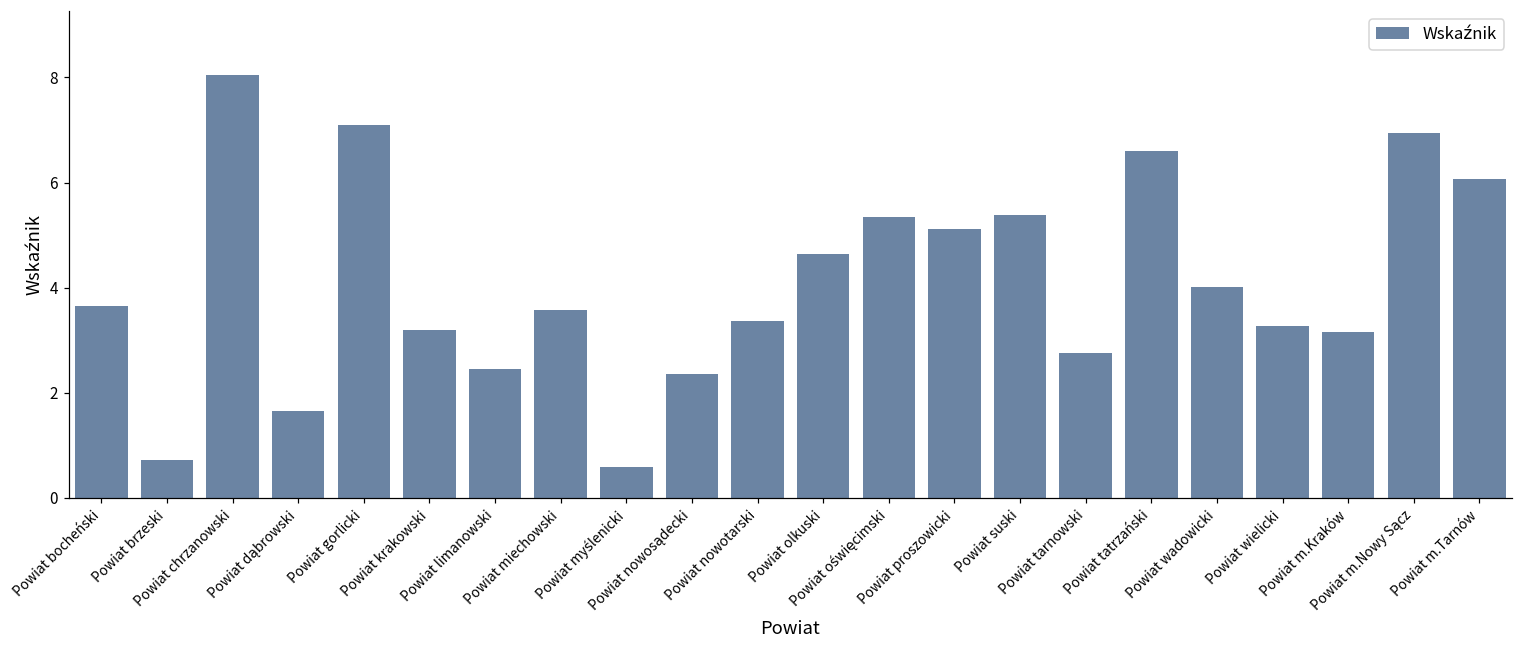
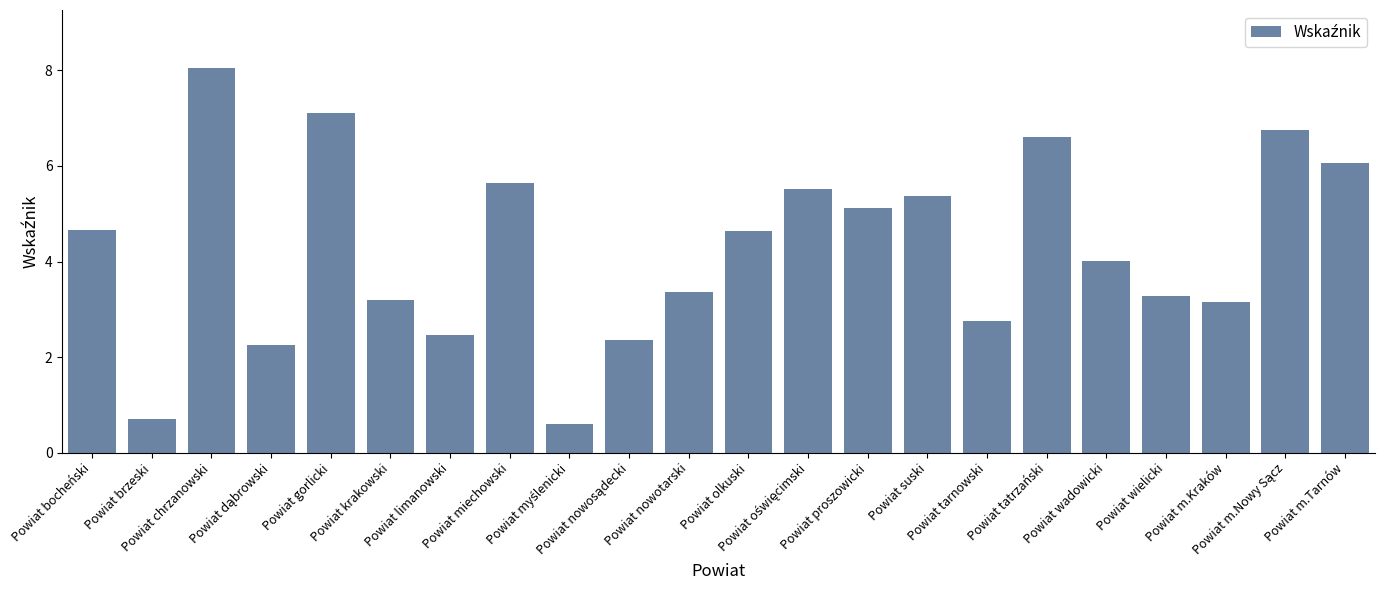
Powiat bocheński: 3.7 -> 4.7
Powiat dąbrowski: 1.7 -> 2.2
Powiat miechowski: 3.6 -> 5.7
Powiat oświęcimski: 5.3 -> 5.5
Powiat m.Nowy Sącz: 6.9 -> 6.7
